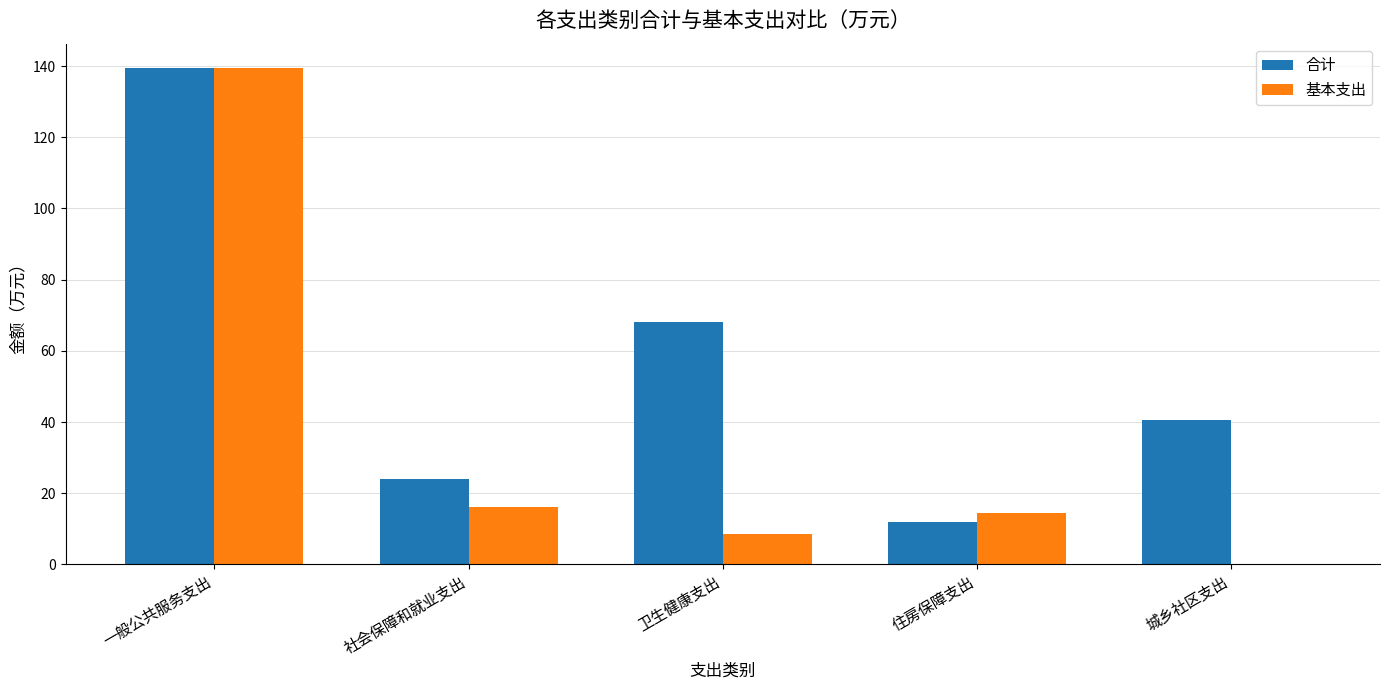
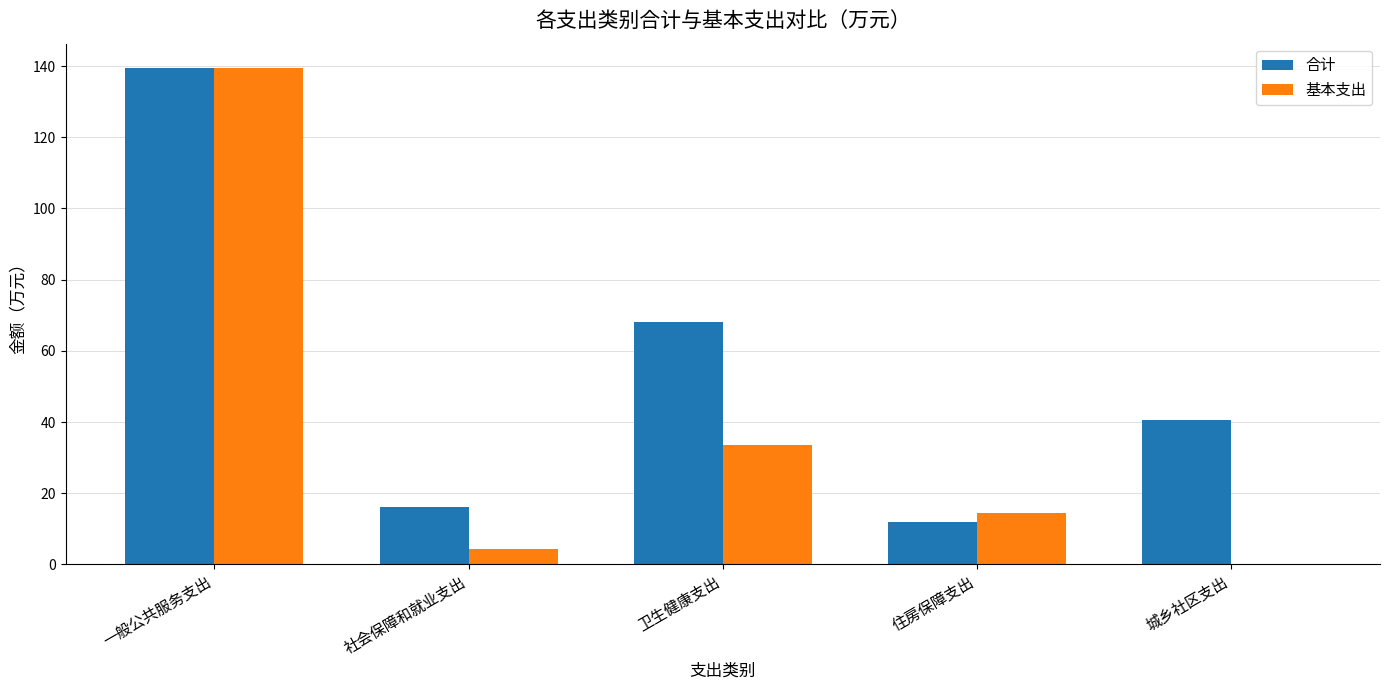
合计, 社会保障和就业支出: 24 -> 16
基本支出, 社会保障和就业支出: 16 -> 4
基本支出, 卫生健康支出: 8 -> 34
